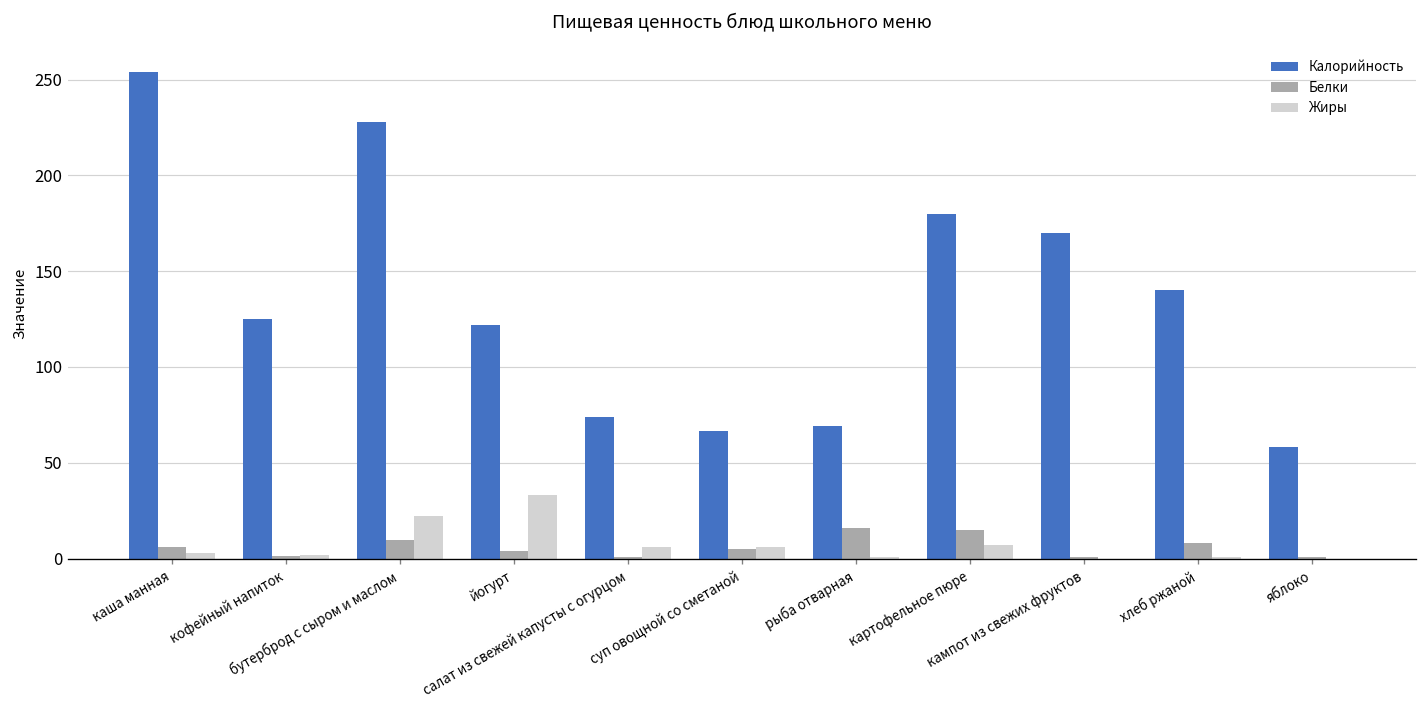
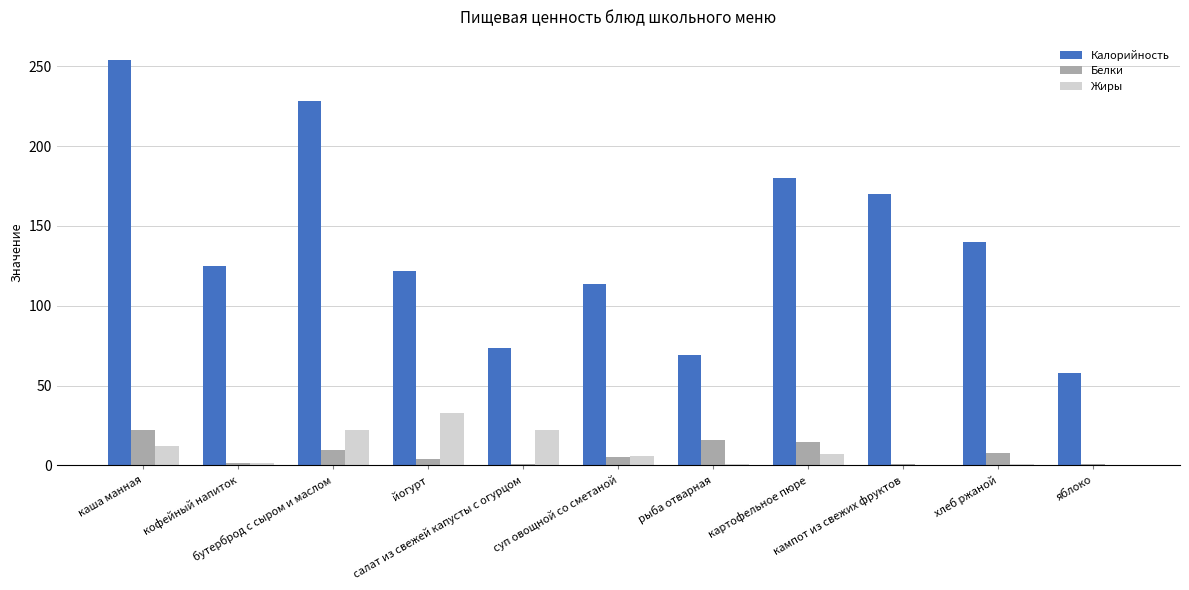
Белки, каша манная: 6 -> 22
Жиры, каша манная: 3 -> 12
Жиры, салат из свежей капусты с огурцом: 6 -> 22
Калорийность, суп овощной со сметаной: 67 -> 114
